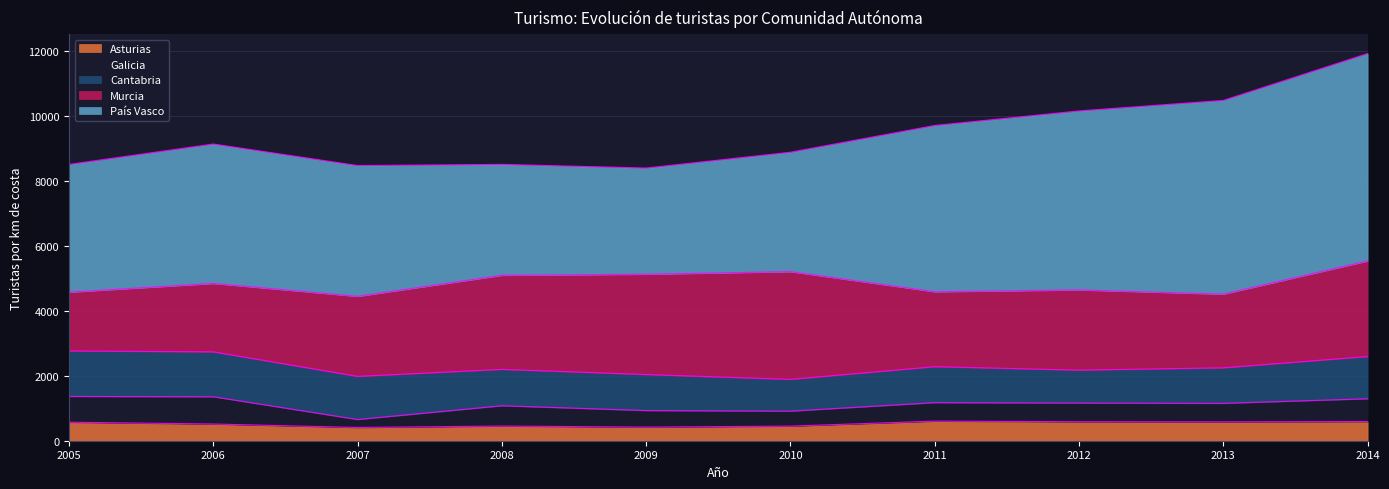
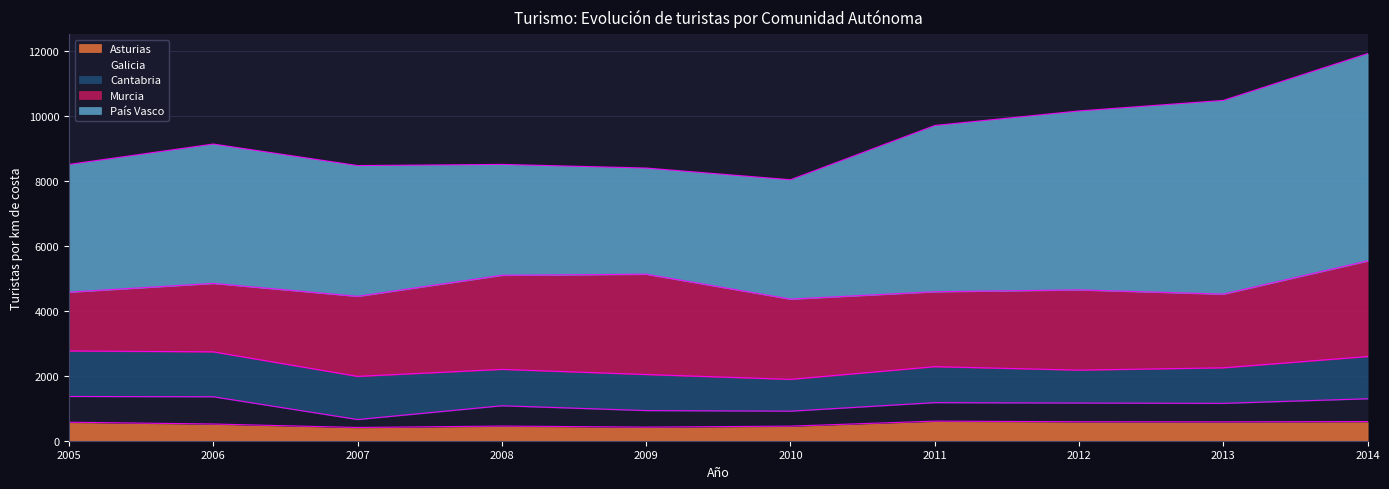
Murcia, 2010: 3300 -> 2500
